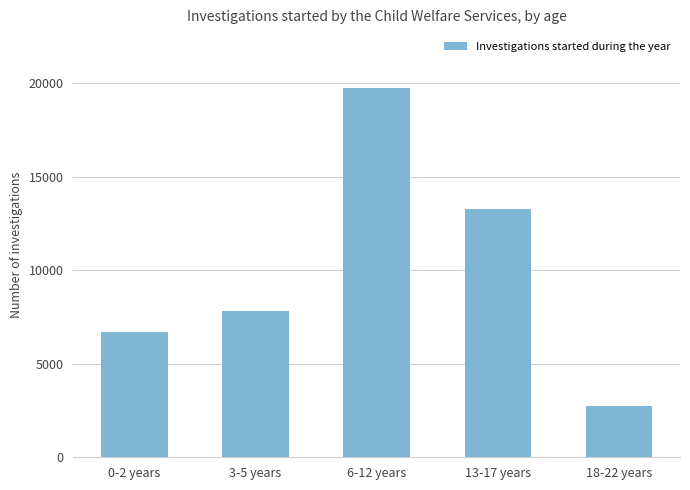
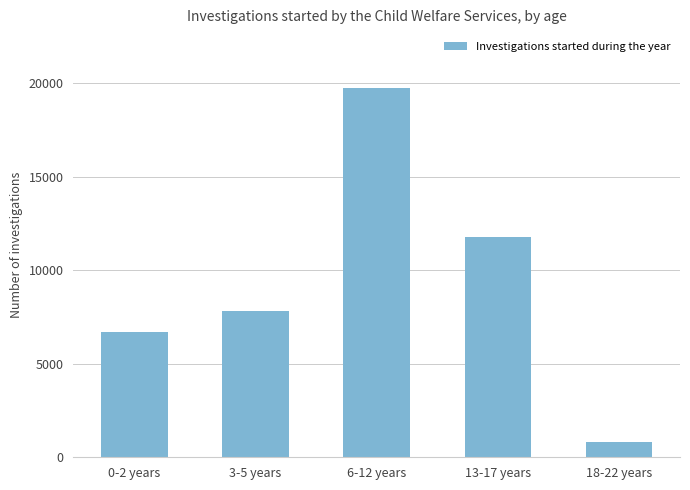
13-17 years: 13300 -> 11800
18-22 years: 2800 -> 800
